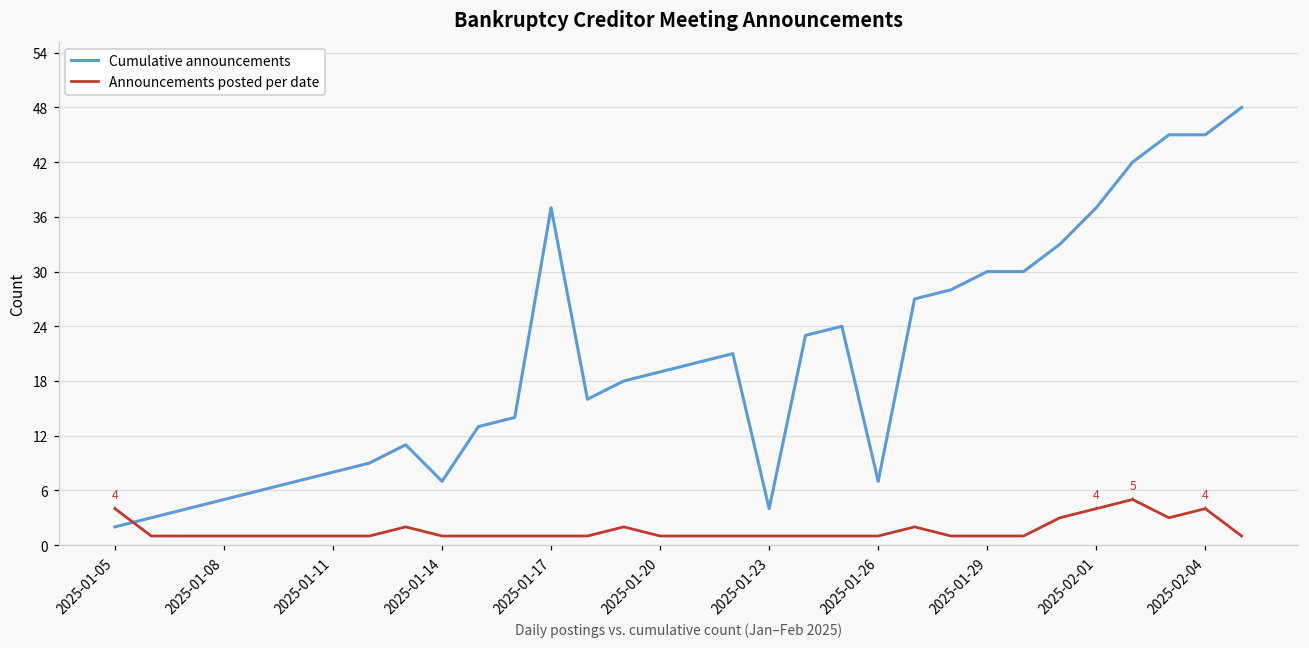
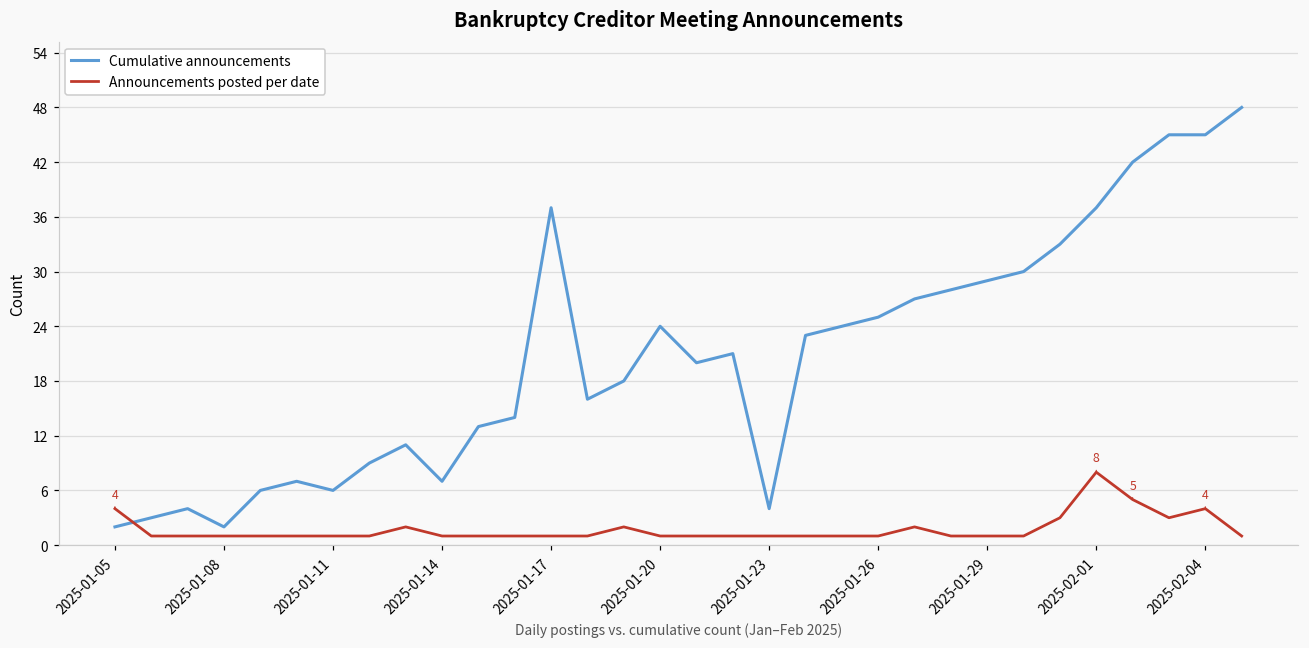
Cumulative announcements, 2025-01-08: 5 -> 2
Cumulative announcements, 2025-01-11: 8 -> 6
Cumulative announcements, 2025-01-20: 19 -> 24
Cumulative announcements, 2025-01-26: 7 -> 25
Cumulative announcements, 2025-01-29: 30 -> 29
Announcements posted per date, 2025-02-01: 4 -> 8
